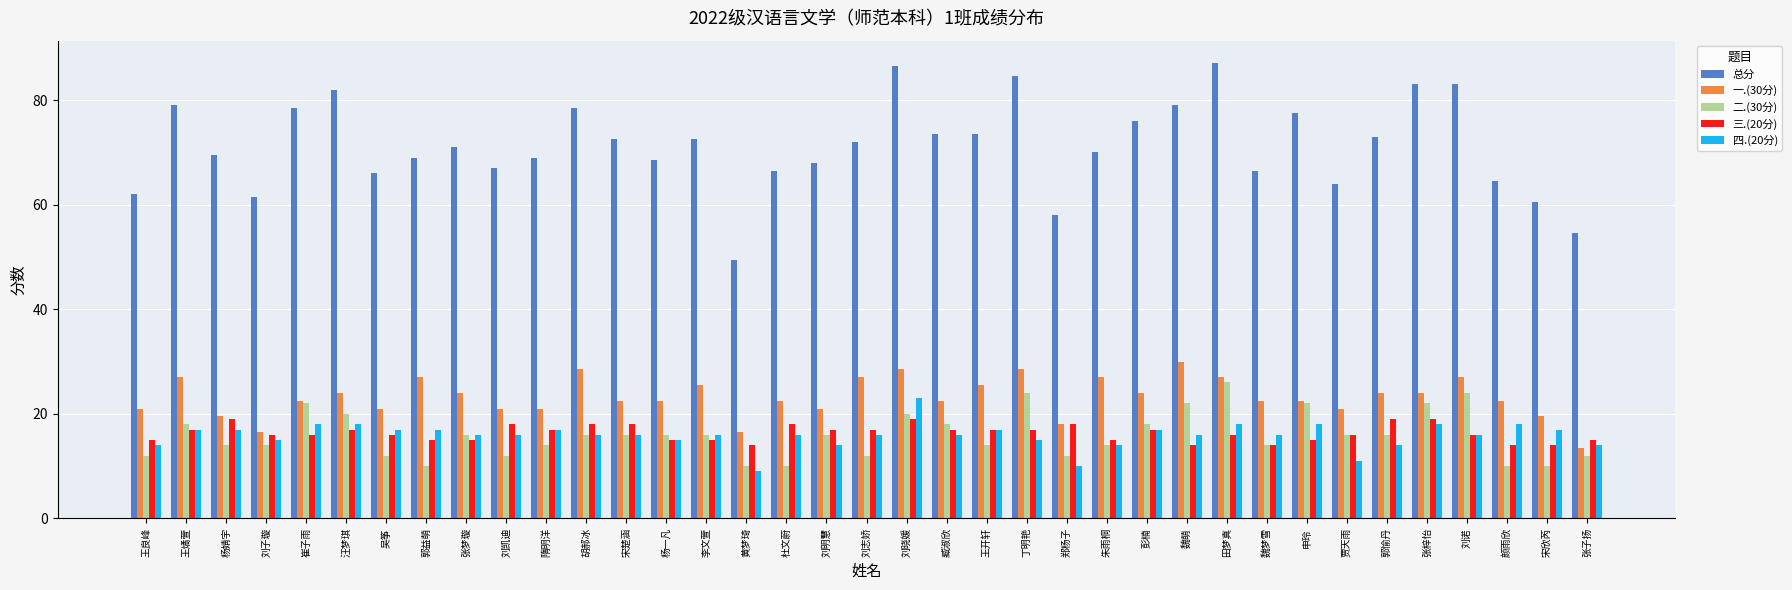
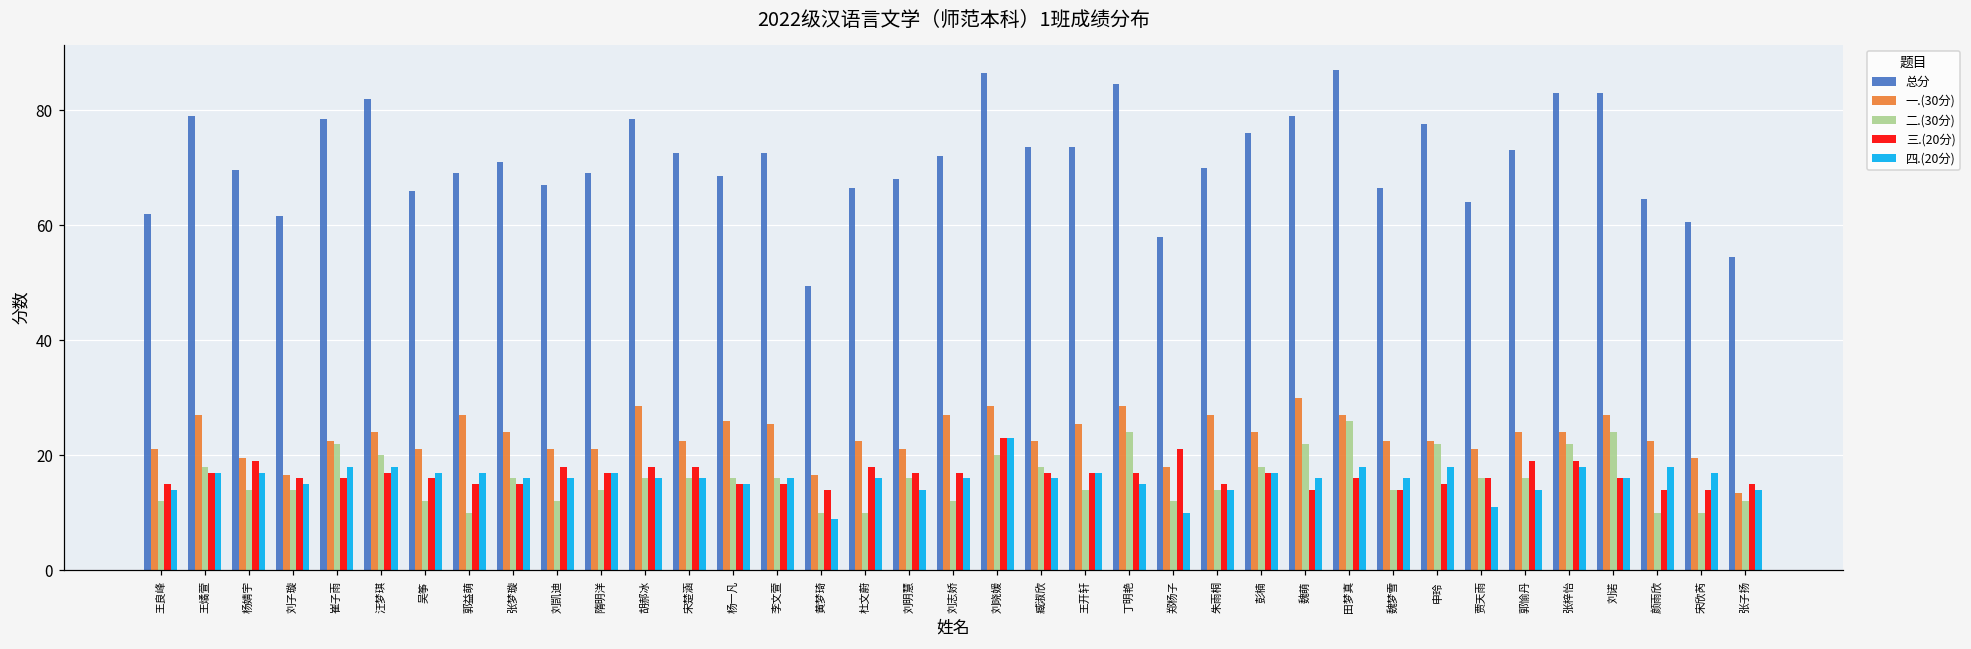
一.(30分), 杨一凡: 23 -> 26
三.(20分), 刘晓媛: 19 -> 23
三.(20分), 郑杨子: 18 -> 21
